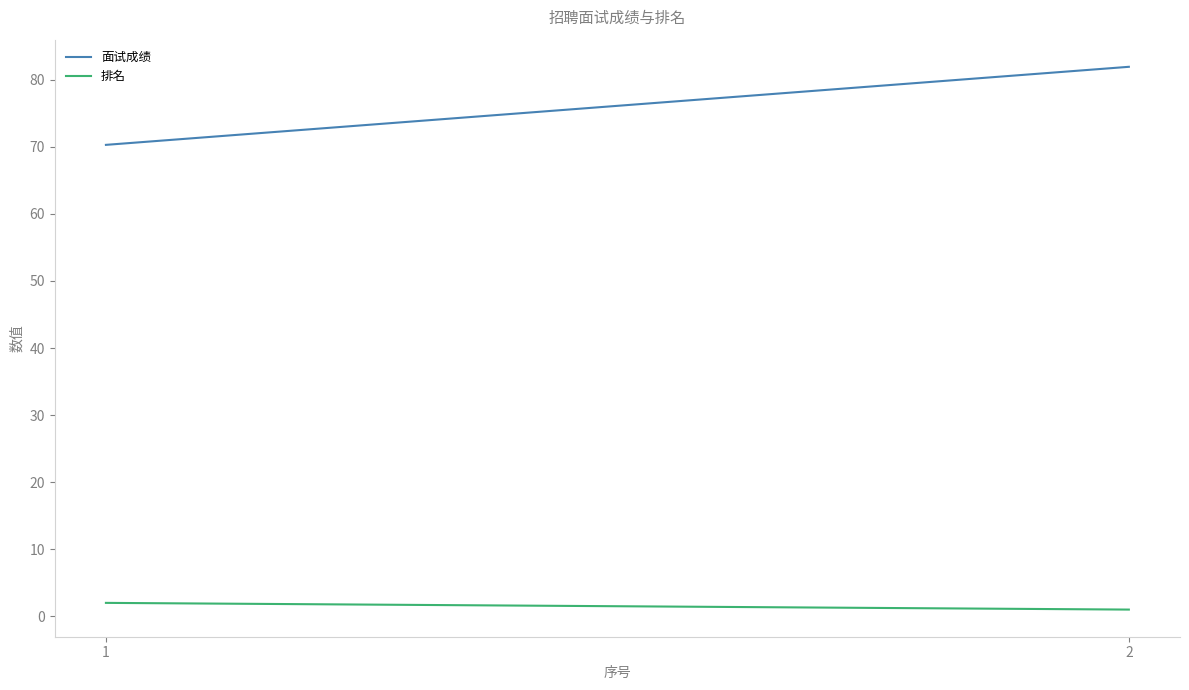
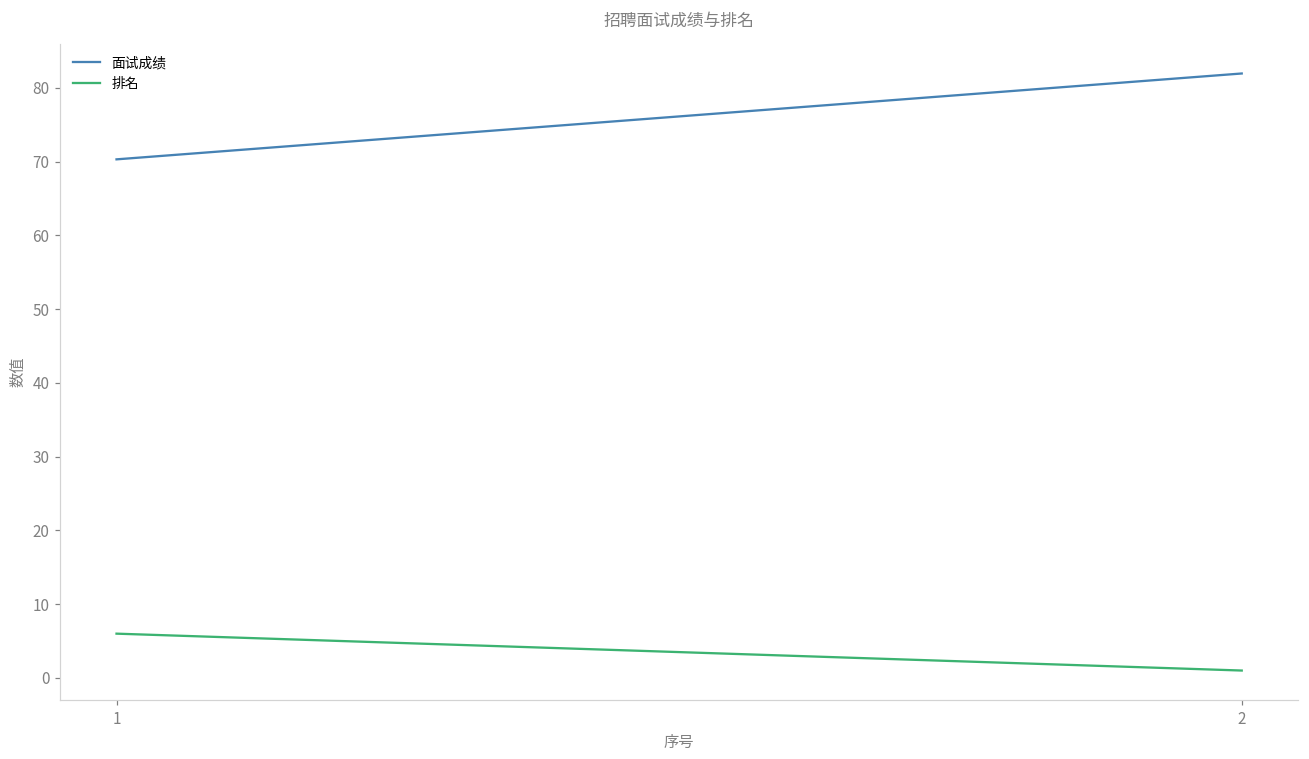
排名, 1: 2 -> 6
